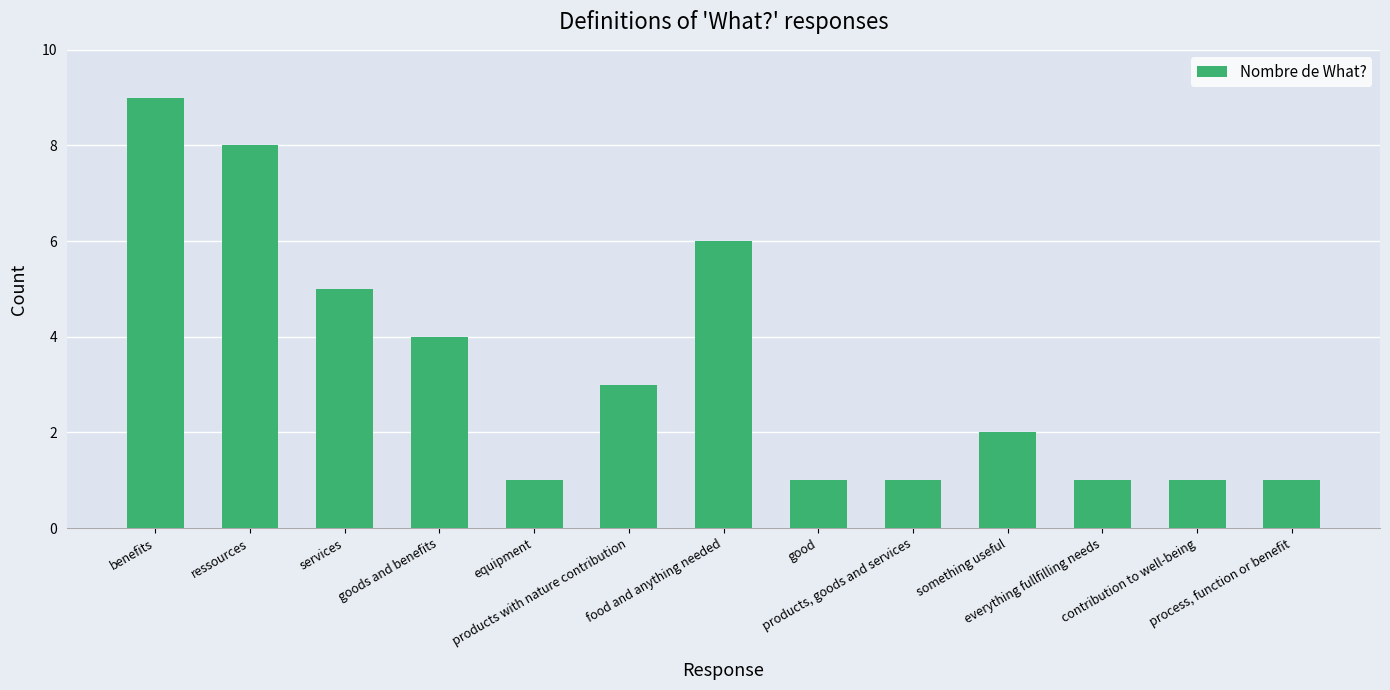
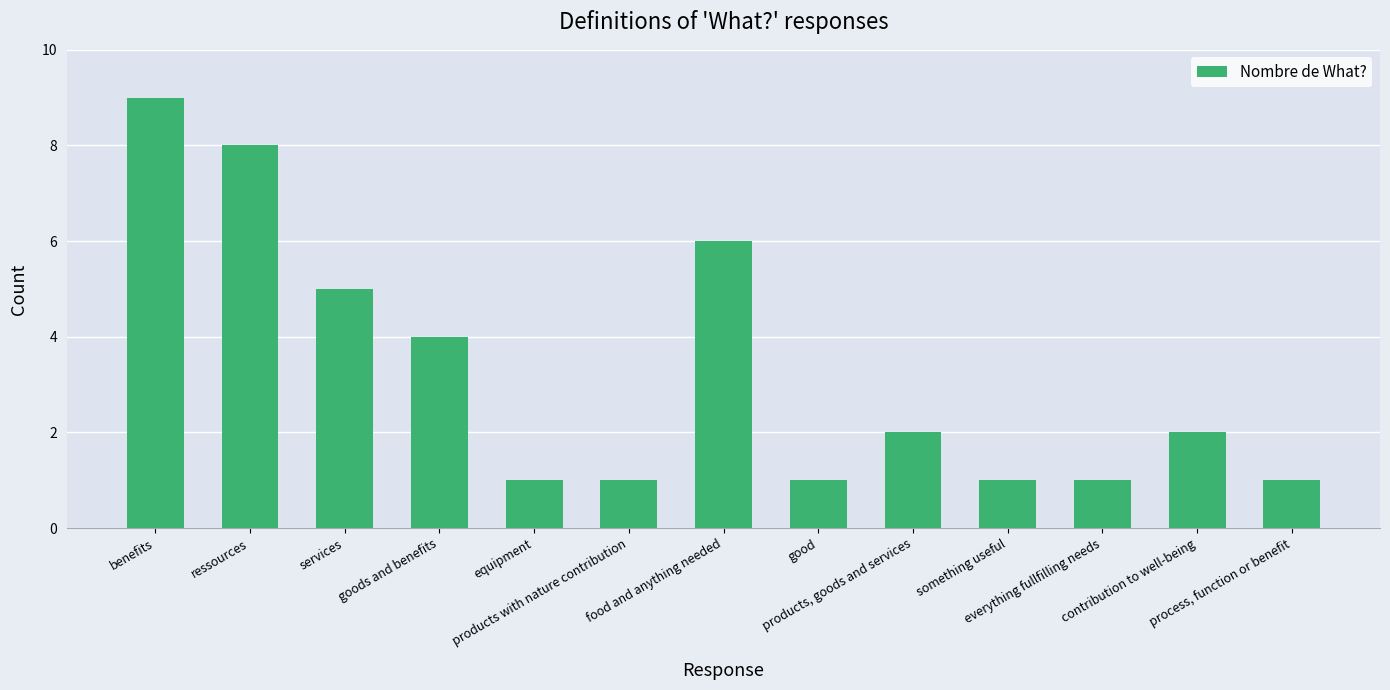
products with nature contribution: 3 -> 1
products, goods and services: 1 -> 2
something useful: 2 -> 1
contribution to well-being: 1 -> 2
